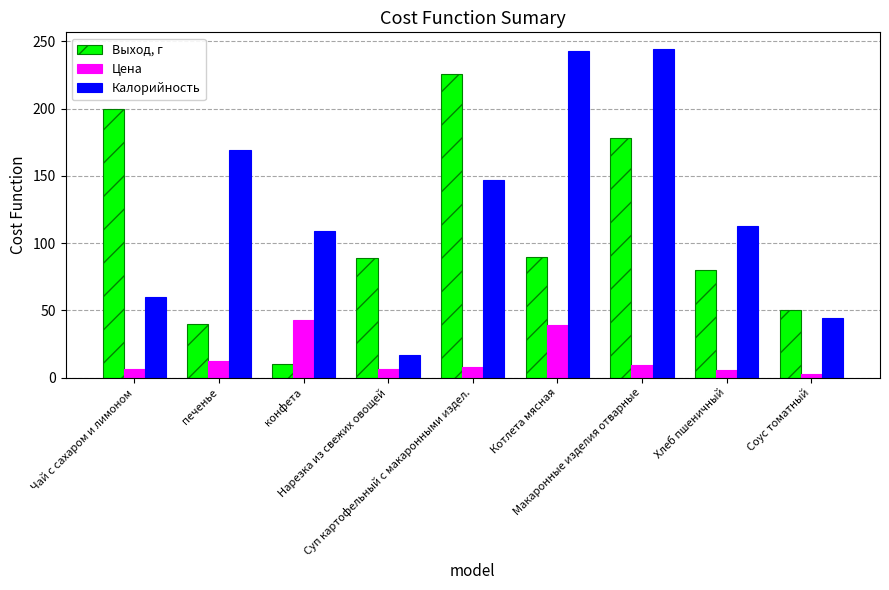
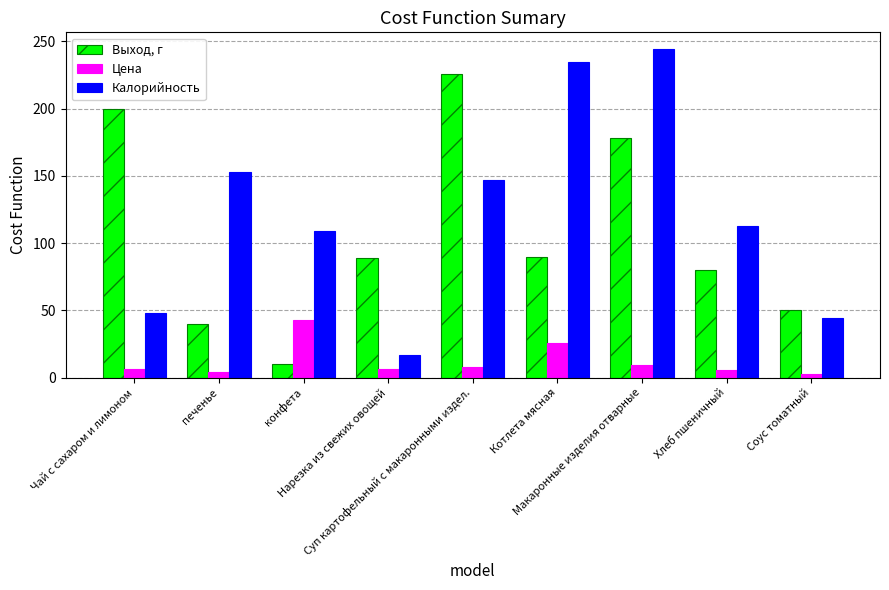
Калорийность, Чай с сахаром и лимоном: 60 -> 48
Цена, печенье: 13 -> 4
Калорийность, печенье: 169 -> 153
Цена, Котлета мясная: 39 -> 26
Калорийность, Котлета мясная: 243 -> 235
